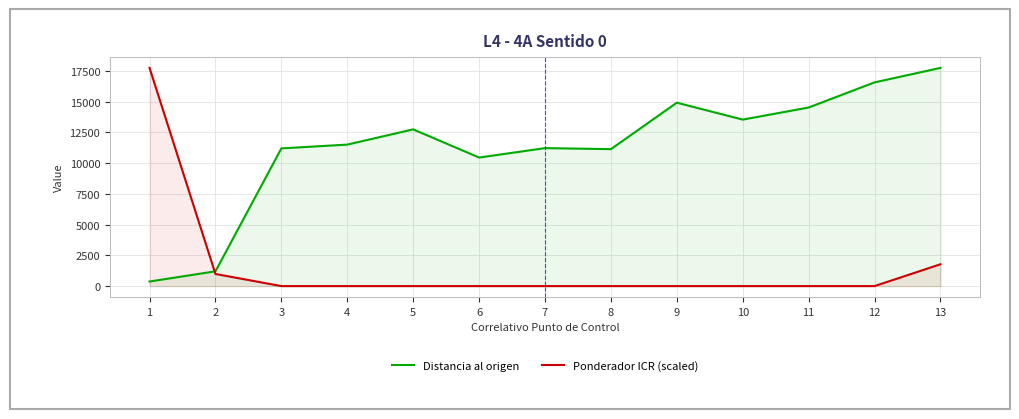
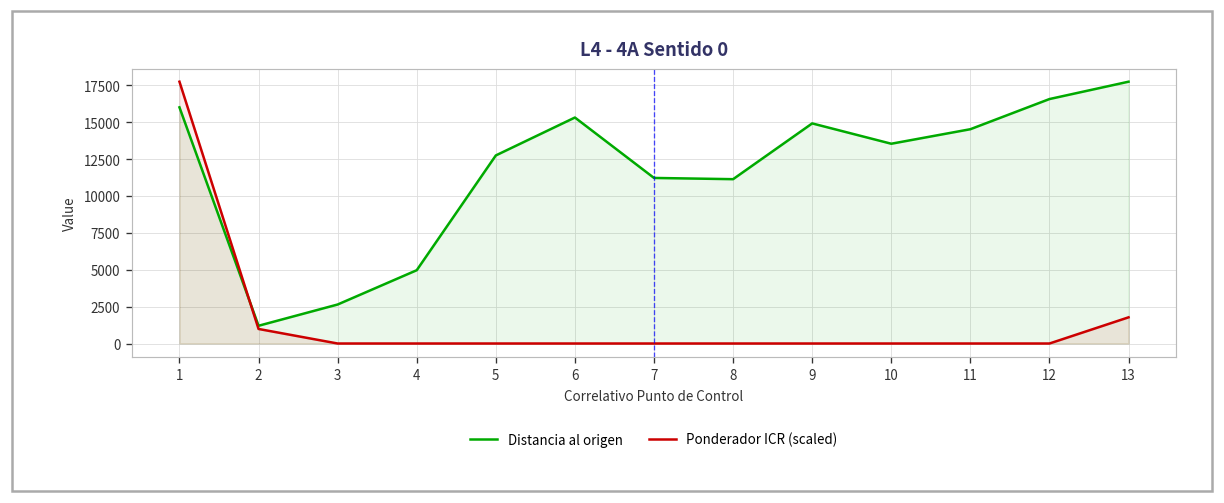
Distancia al origen, 1: 400 -> 16000
Distancia al origen, 3: 11200 -> 2600
Distancia al origen, 4: 11500 -> 5000
Distancia al origen, 6: 10500 -> 15300
